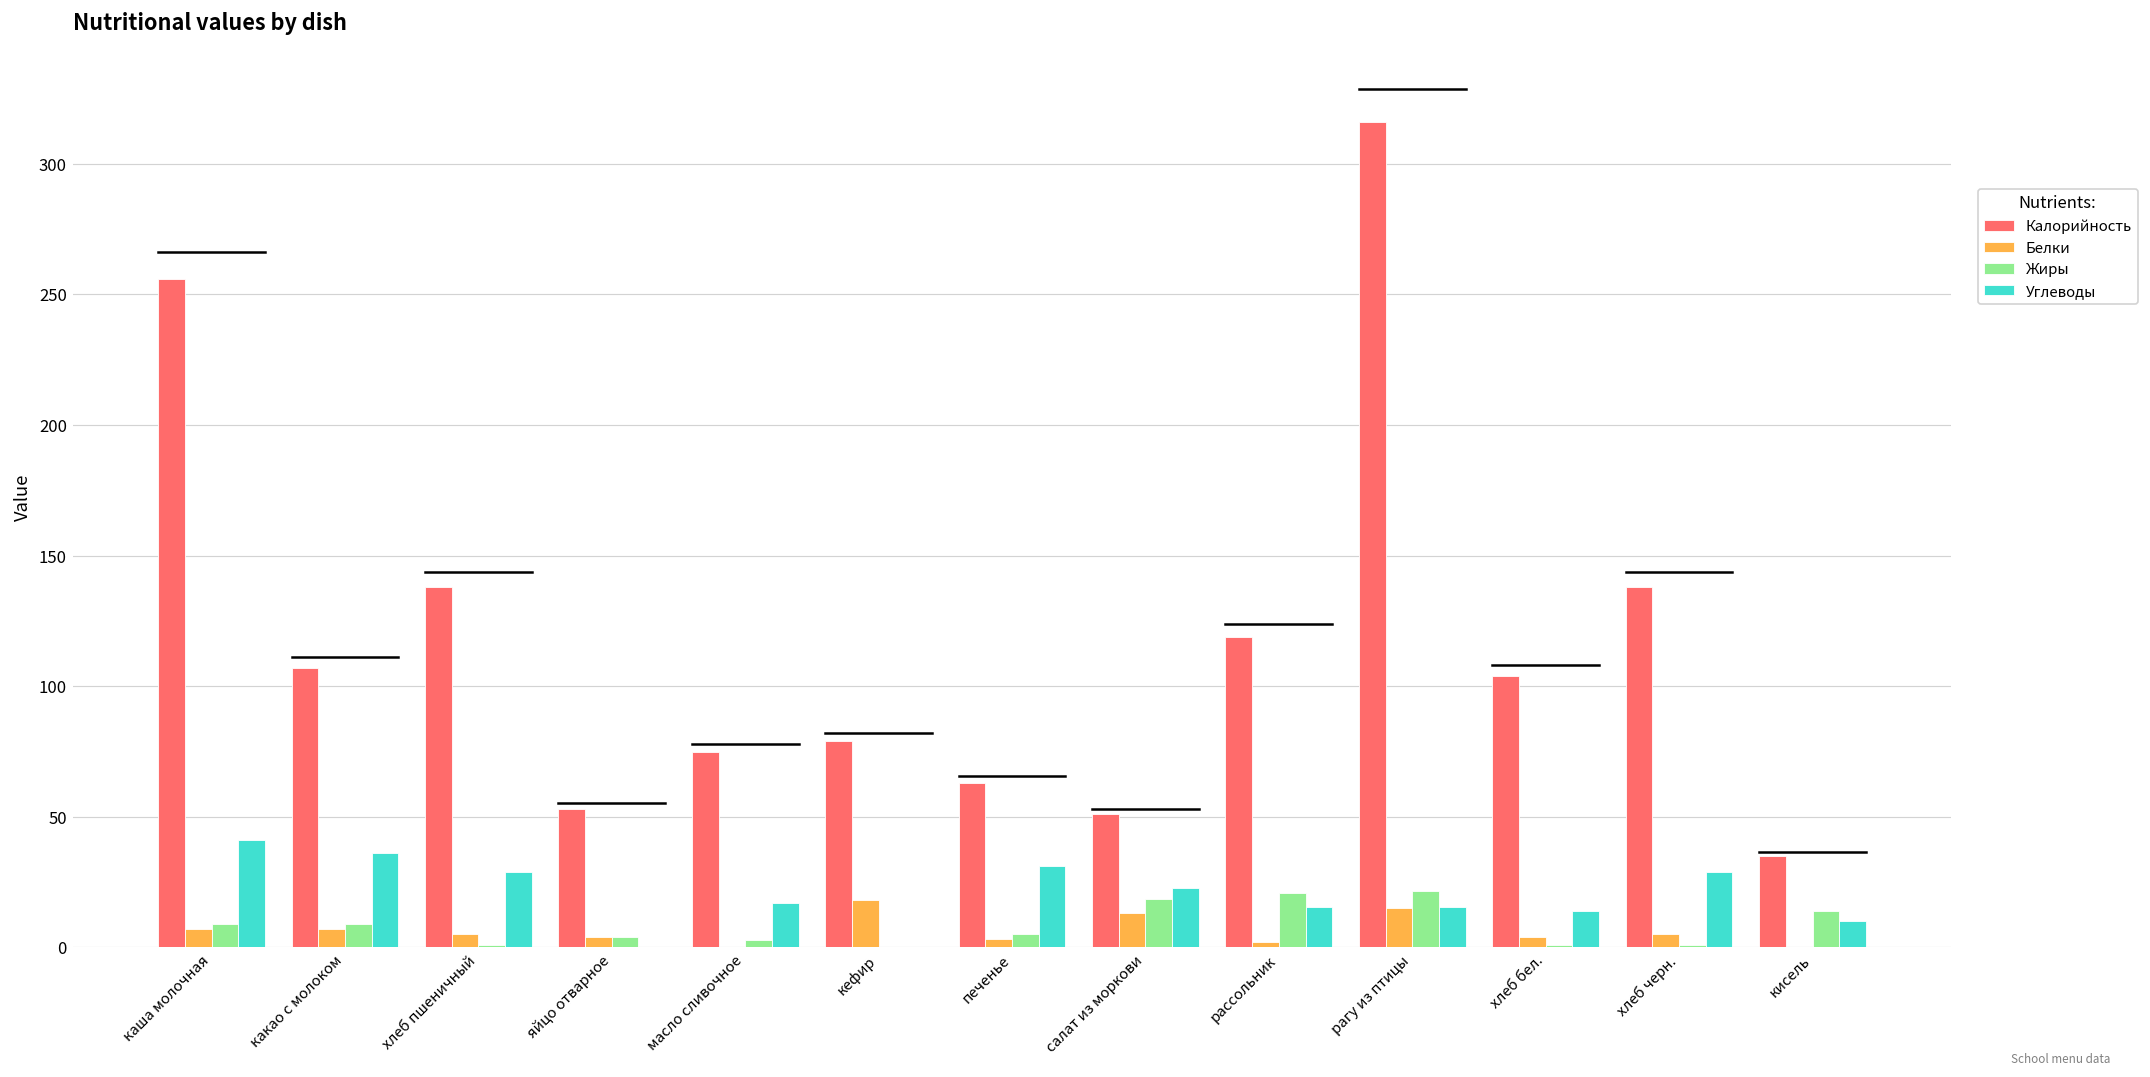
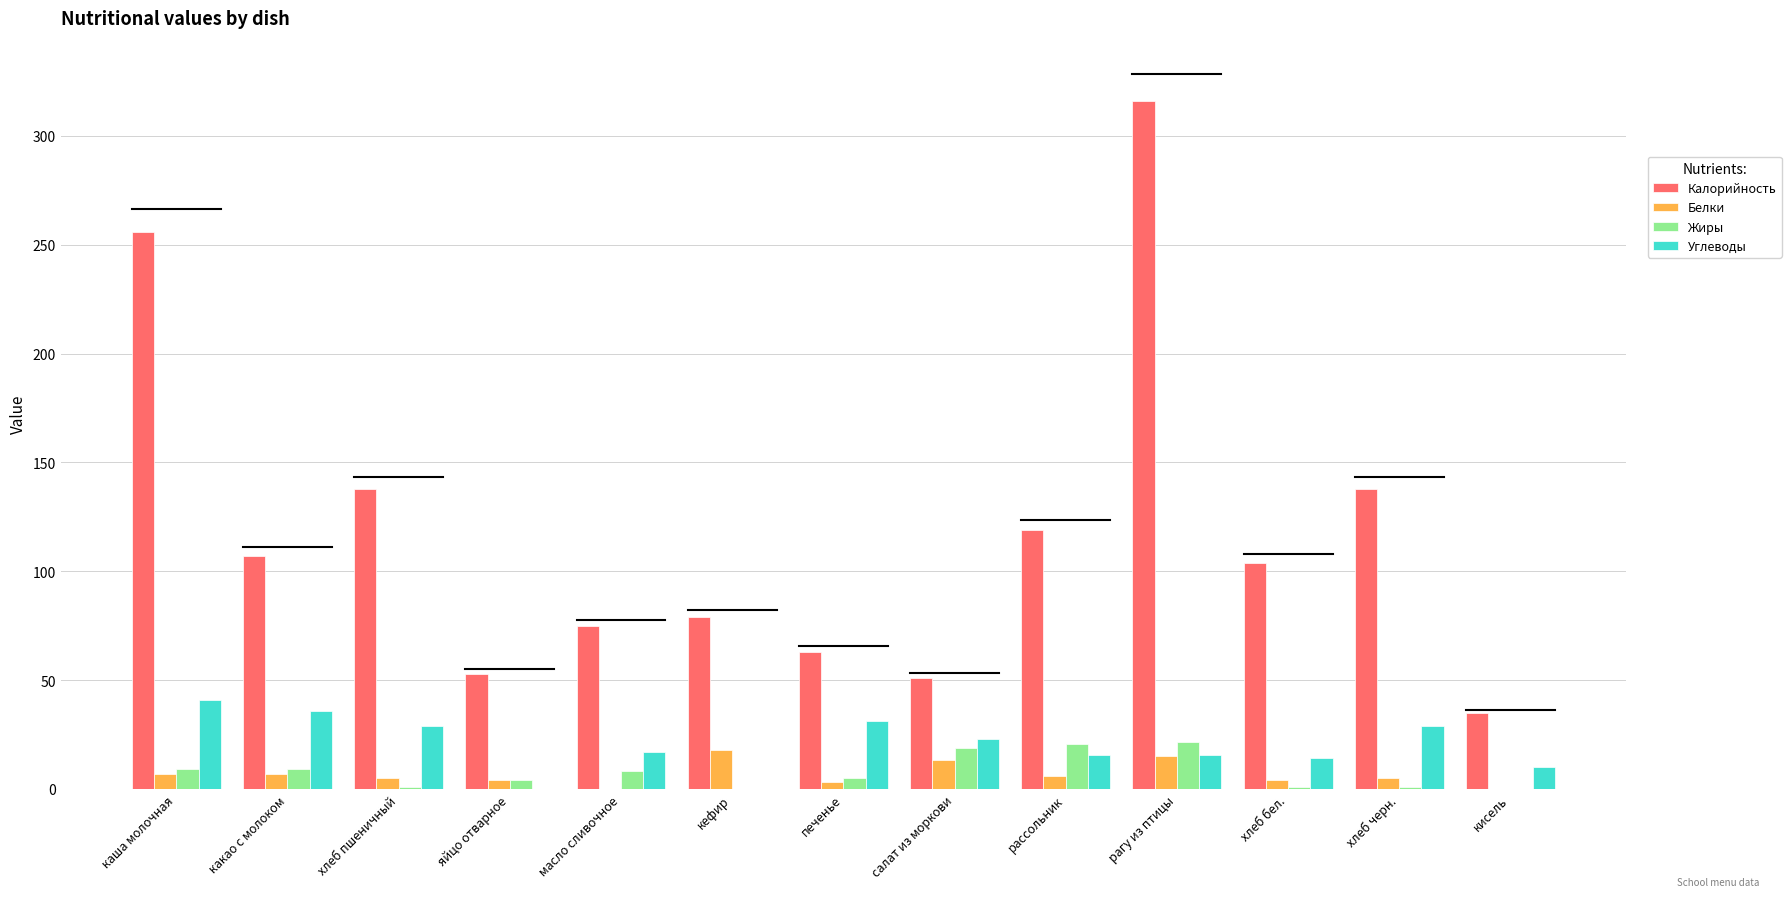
Жиры, масло сливочное: 3 -> 8
Белки, рассольник: 2 -> 6
Жиры, кисель: 14 -> 0
